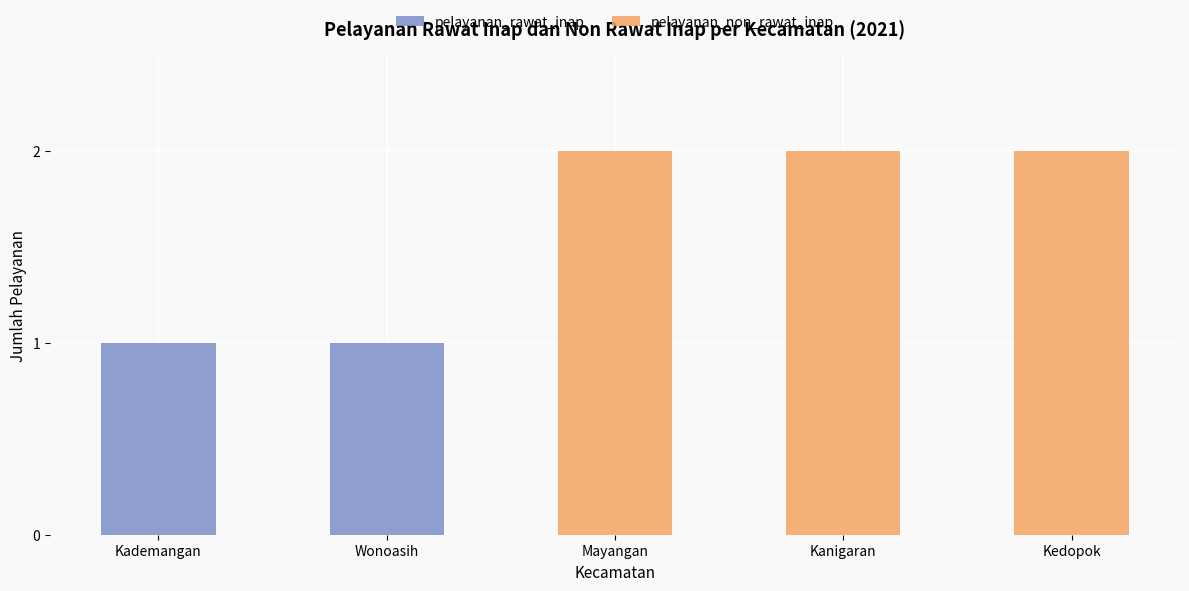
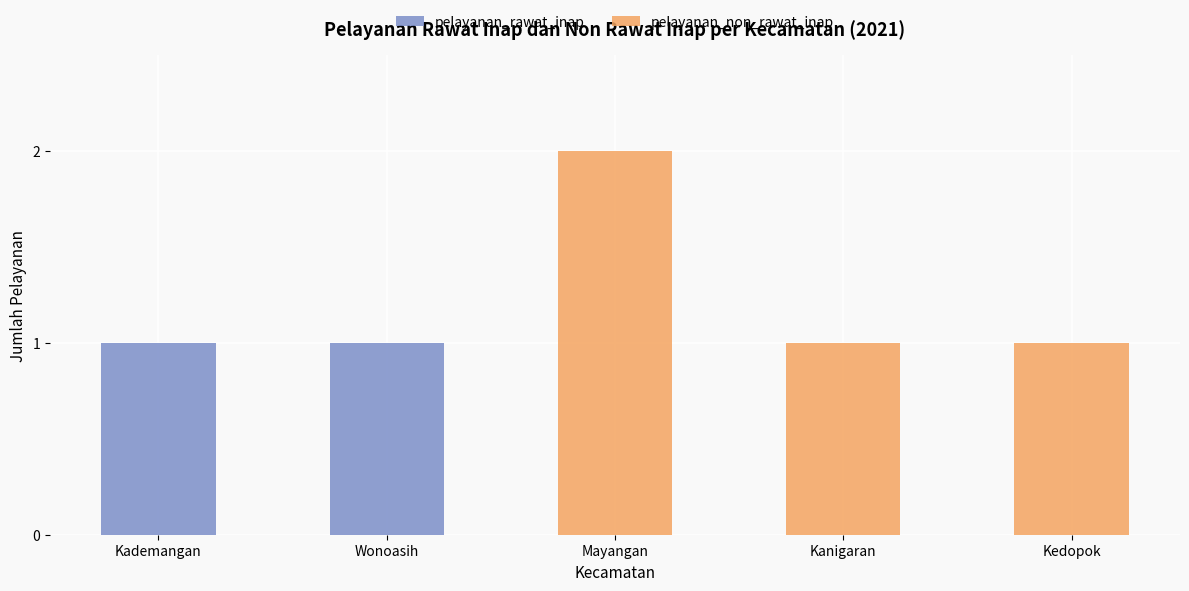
pelayanan_non_rawat_inap, Kanigaran: 2 -> 1
pelayanan_non_rawat_inap, Kedopok: 2 -> 1
